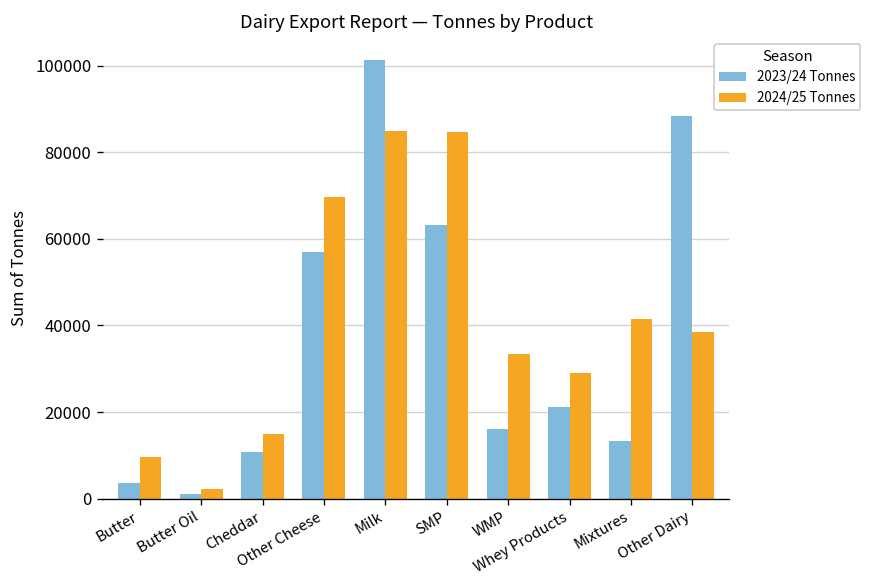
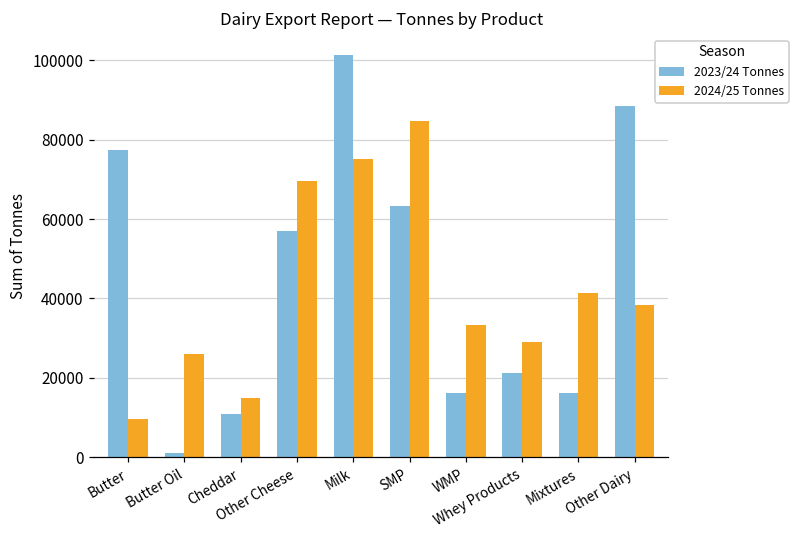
2023/24 Tonnes, Butter: 4000 -> 77000
2024/25 Tonnes, Butter Oil: 2000 -> 26000
2024/25 Tonnes, Milk: 85000 -> 75000
2023/24 Tonnes, Mixtures: 13000 -> 16000
